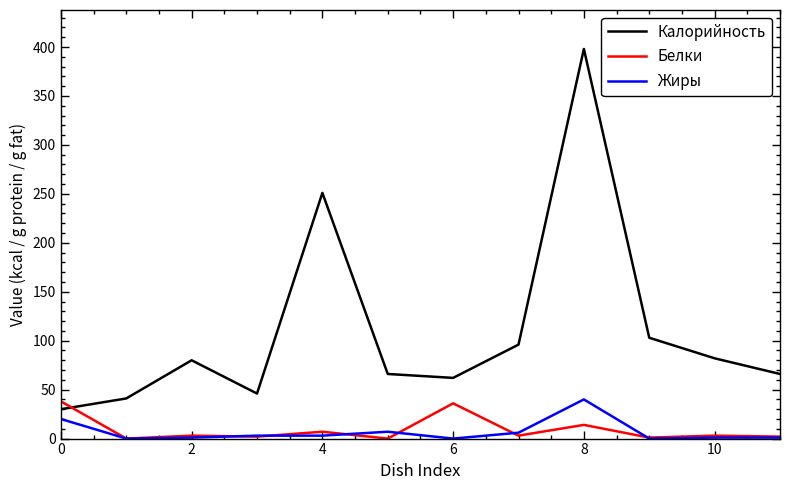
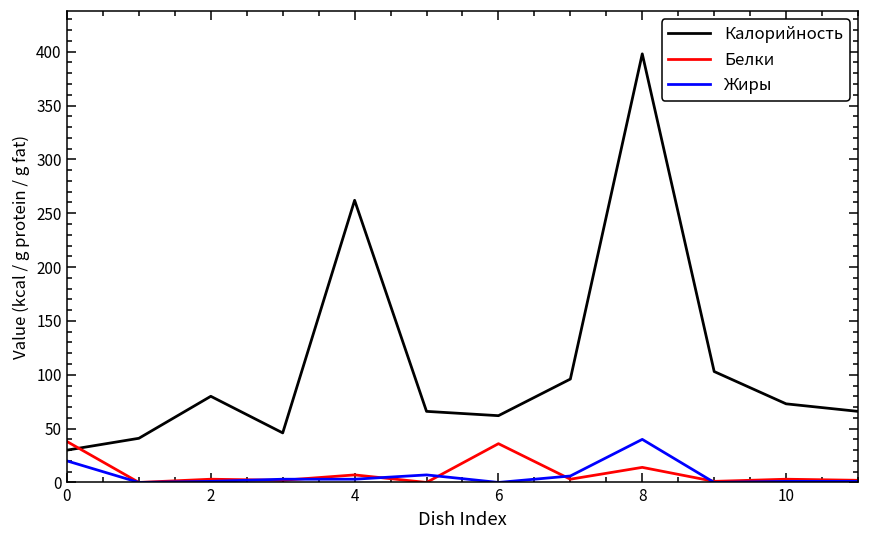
Калорийность, 4: 250 -> 260
Калорийность, 10: 80 -> 70
